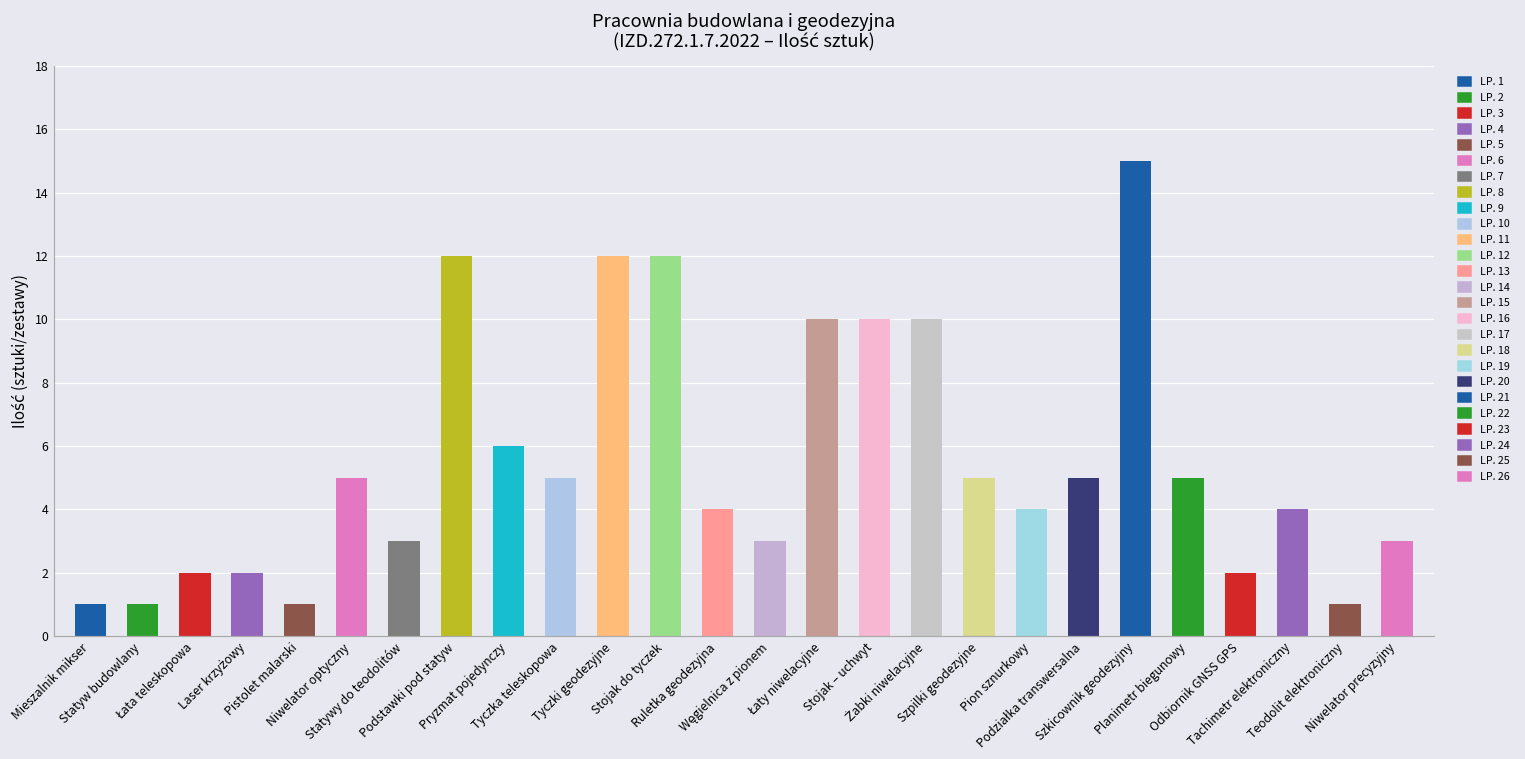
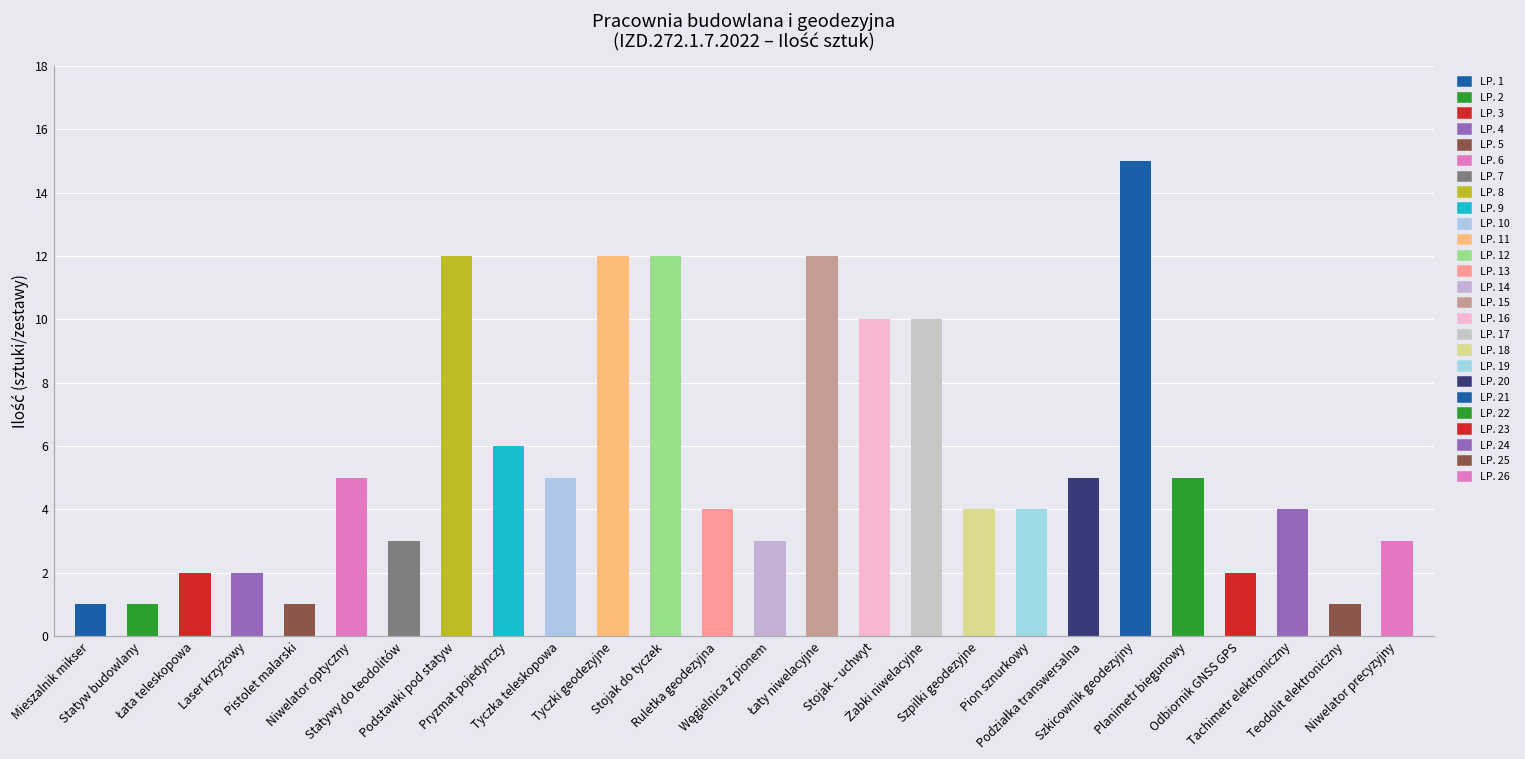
Łaty niwelacyjne: 10 -> 12
Szpilki geodezyjne: 5 -> 4
